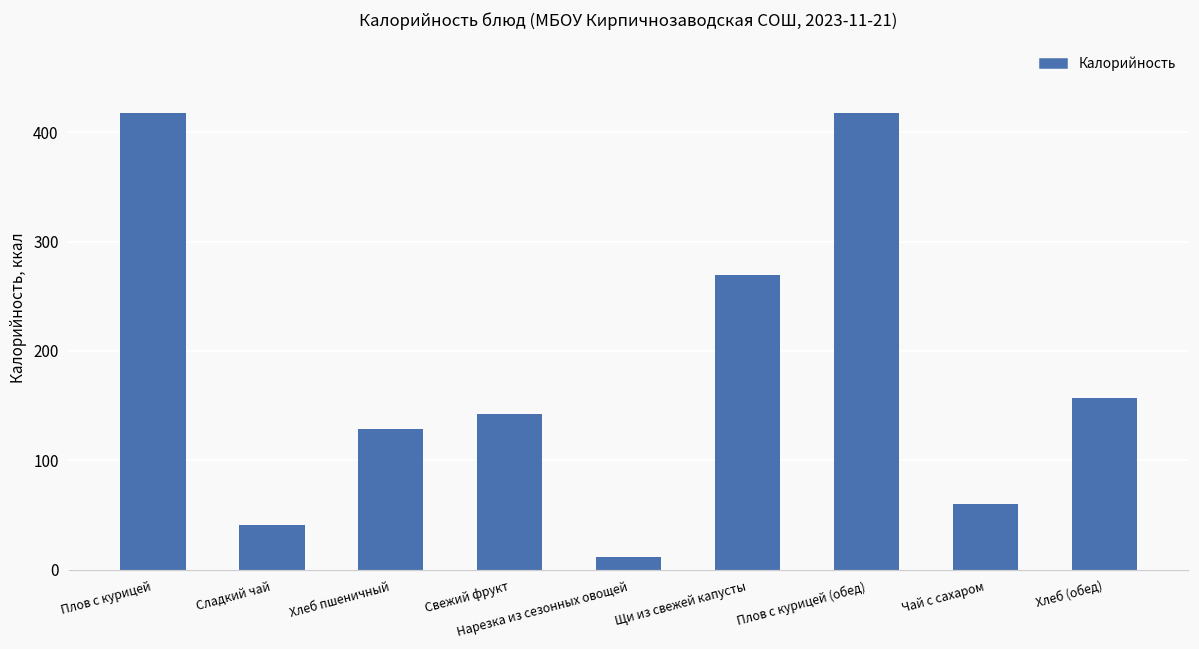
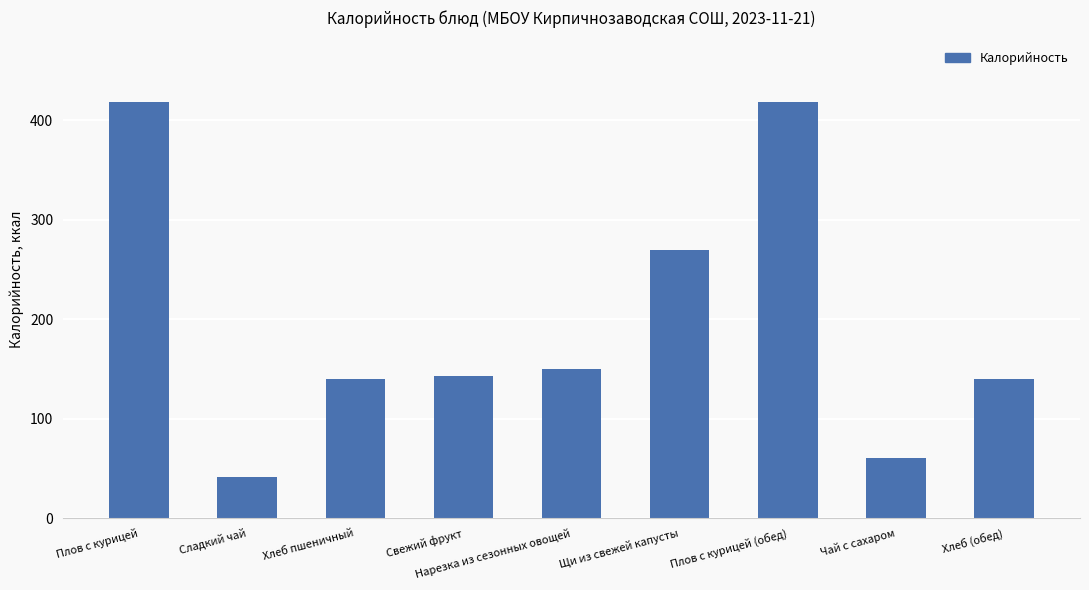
Хлеб пшеничный: 130 -> 140
Нарезка из сезонных овощей: 10 -> 150
Хлеб (обед): 160 -> 140
